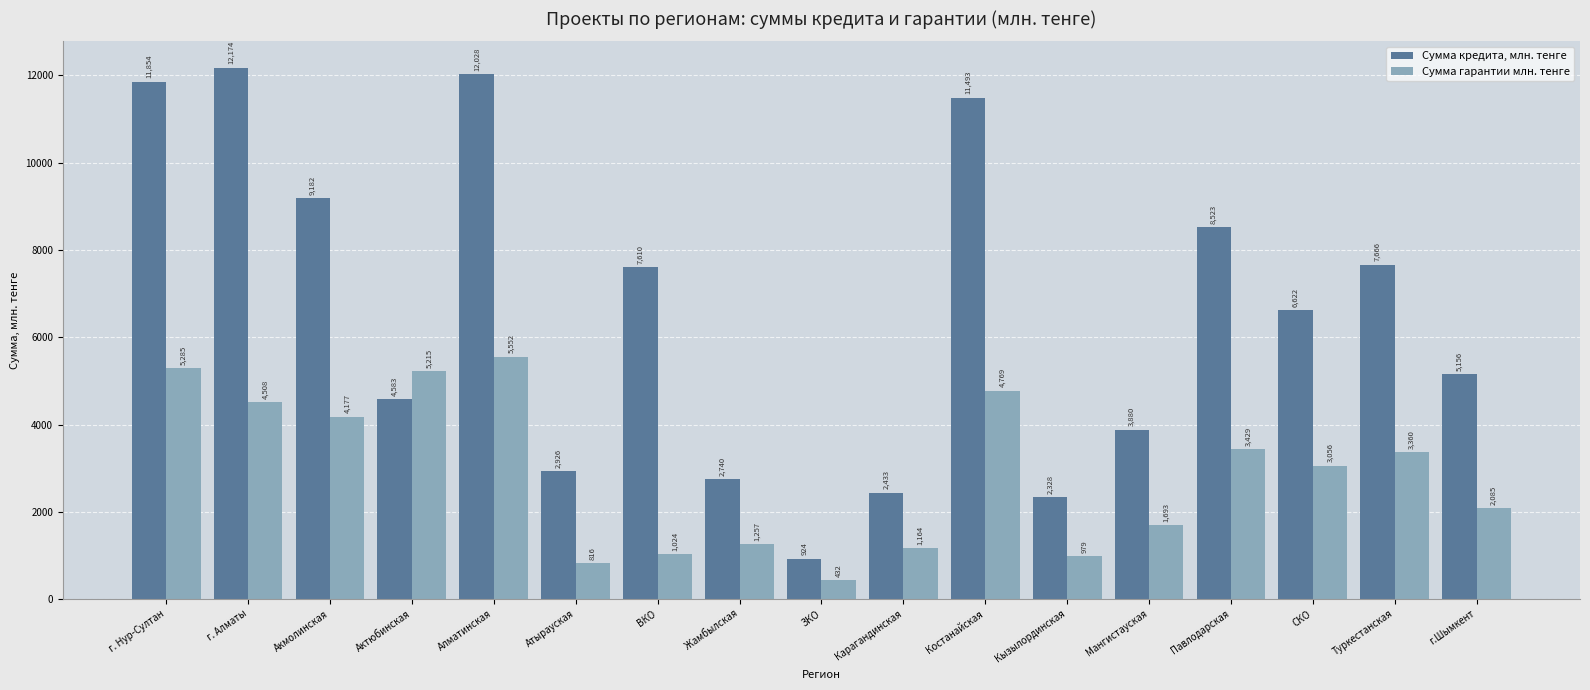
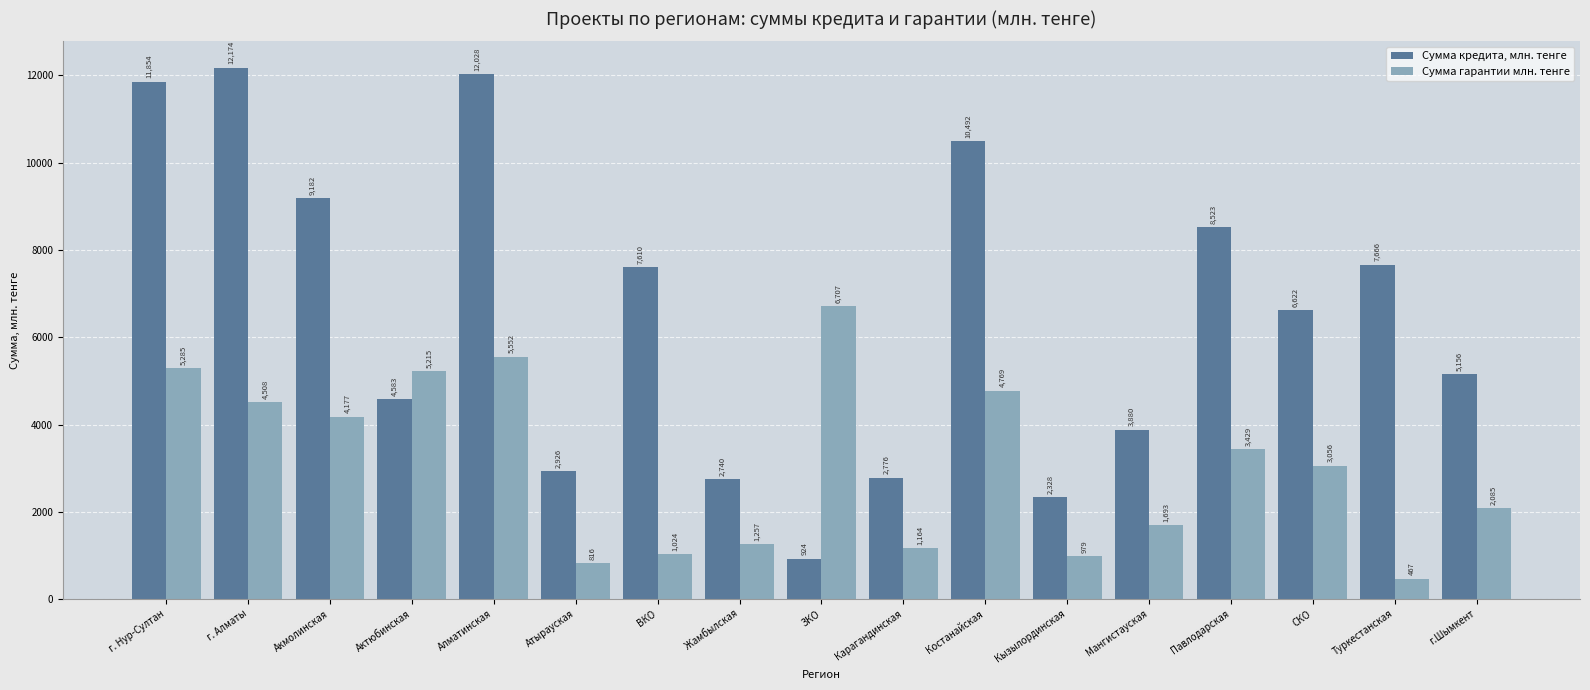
Сумма гарантии млн. тенге, ЗКО: 432 -> 6,707
Сумма кредита, млн. тенге, Карагандинская: 2,433 -> 2,776
Сумма кредита, млн. тенге, Костанайская: 11,493 -> 10,492
Сумма гарантии млн. тенге, Туркестанская: 3,360 -> 467
